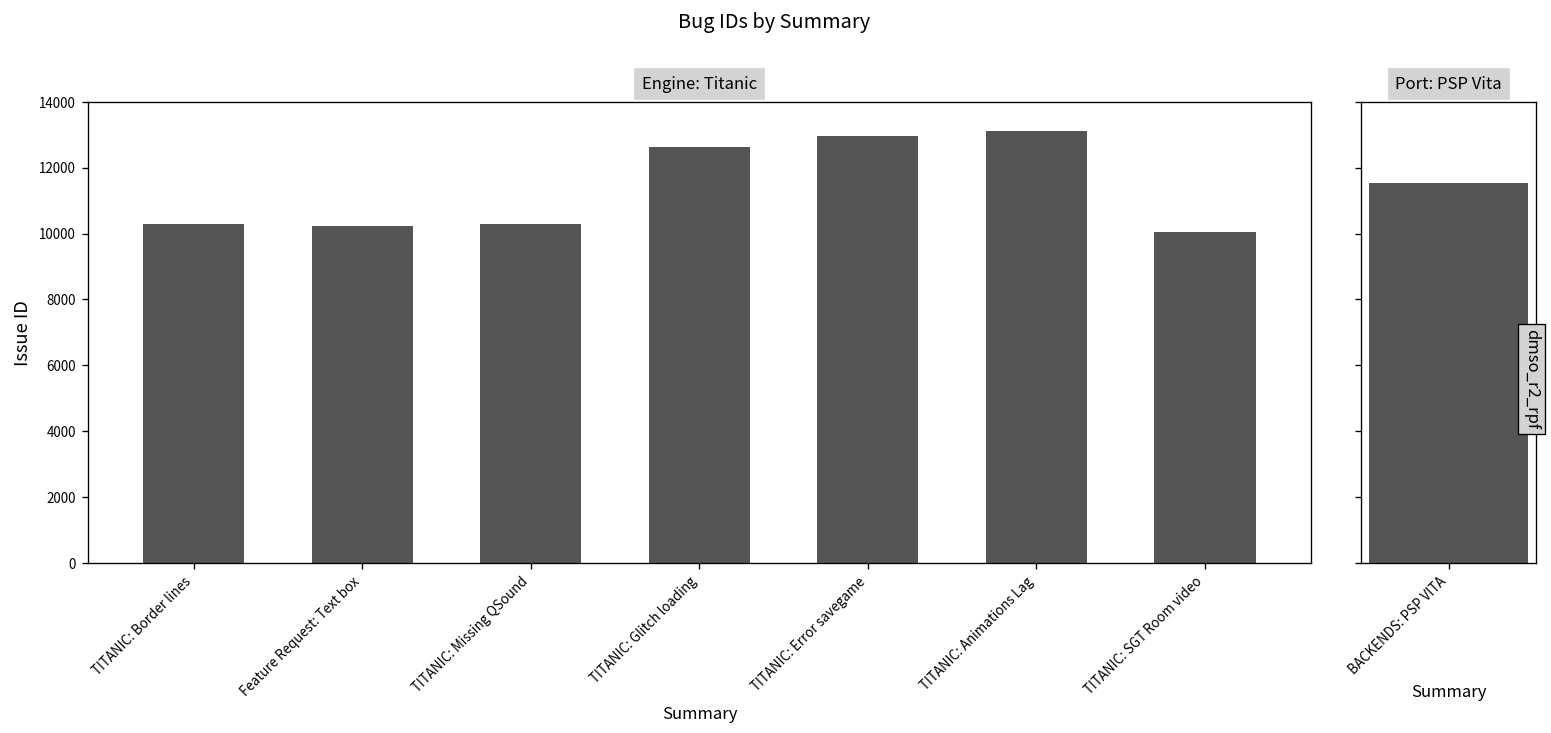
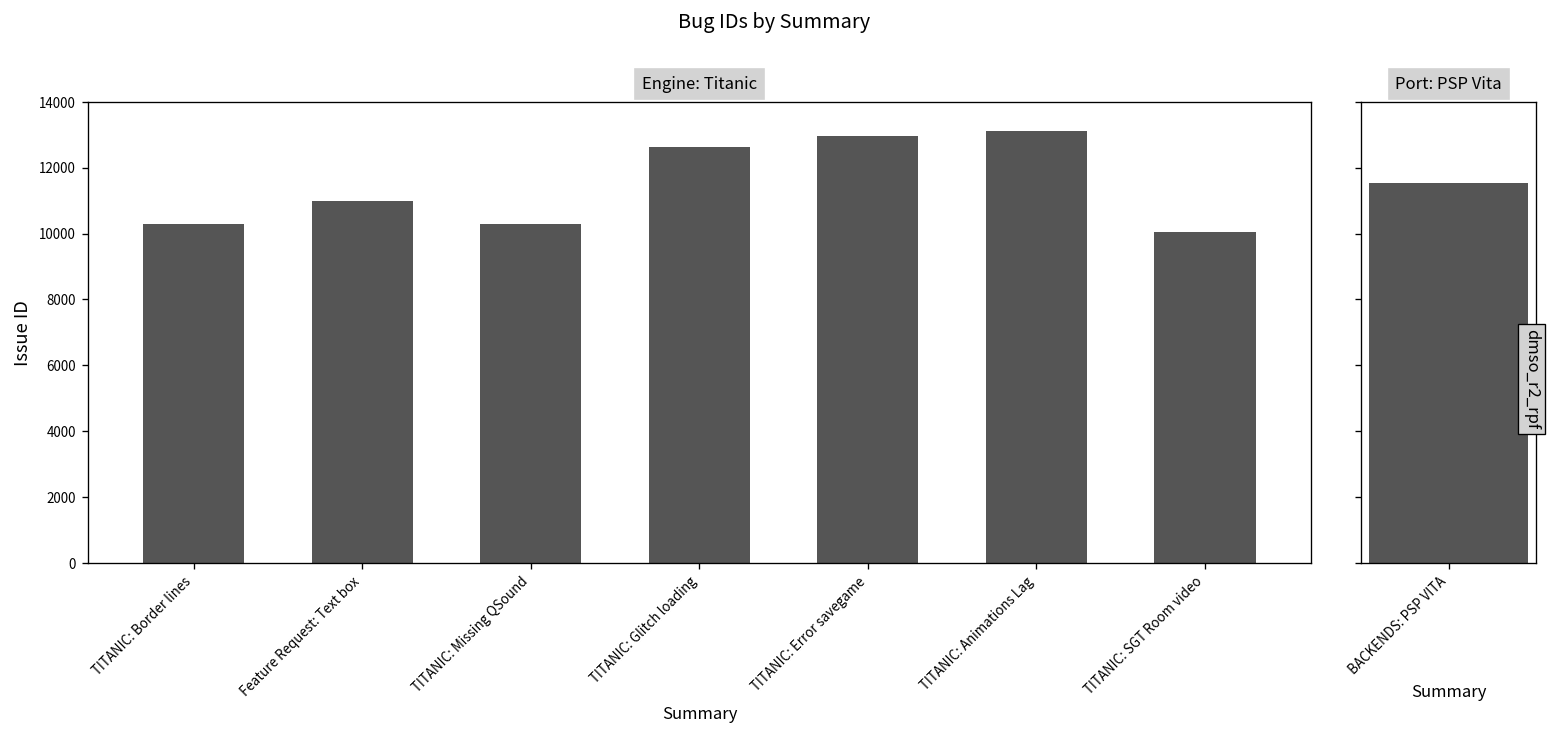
Engine: Titanic, Feature Request: Text box: 10200 -> 11000
